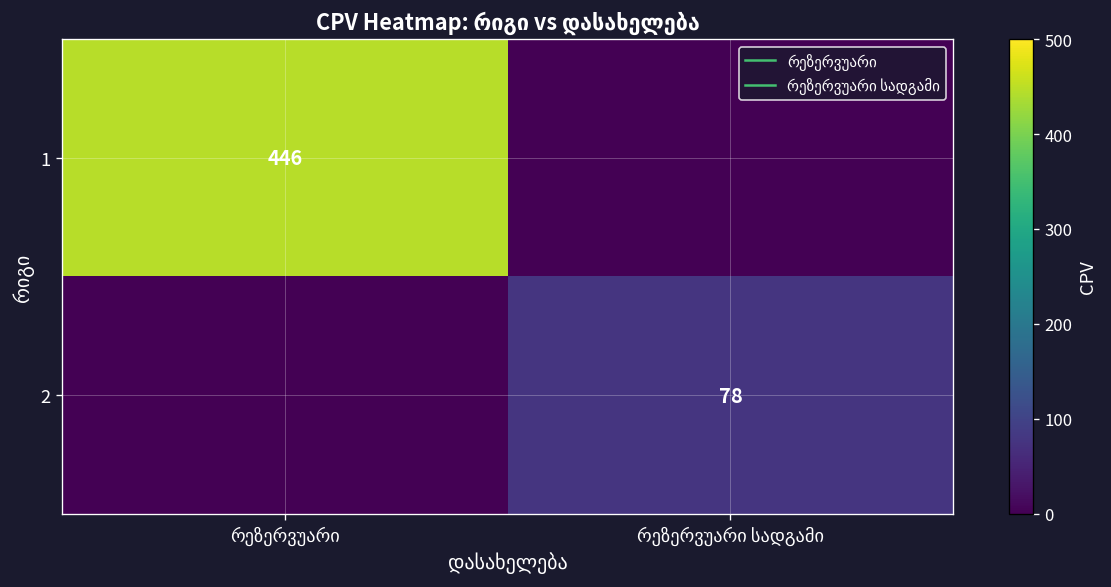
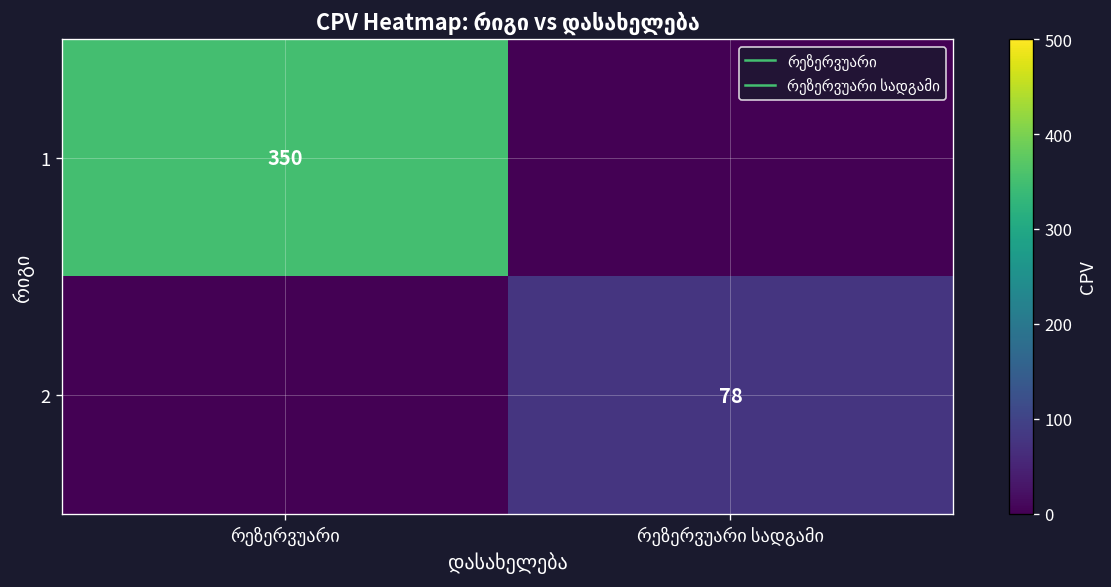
1, რეზერვუარი: 446 -> 350
